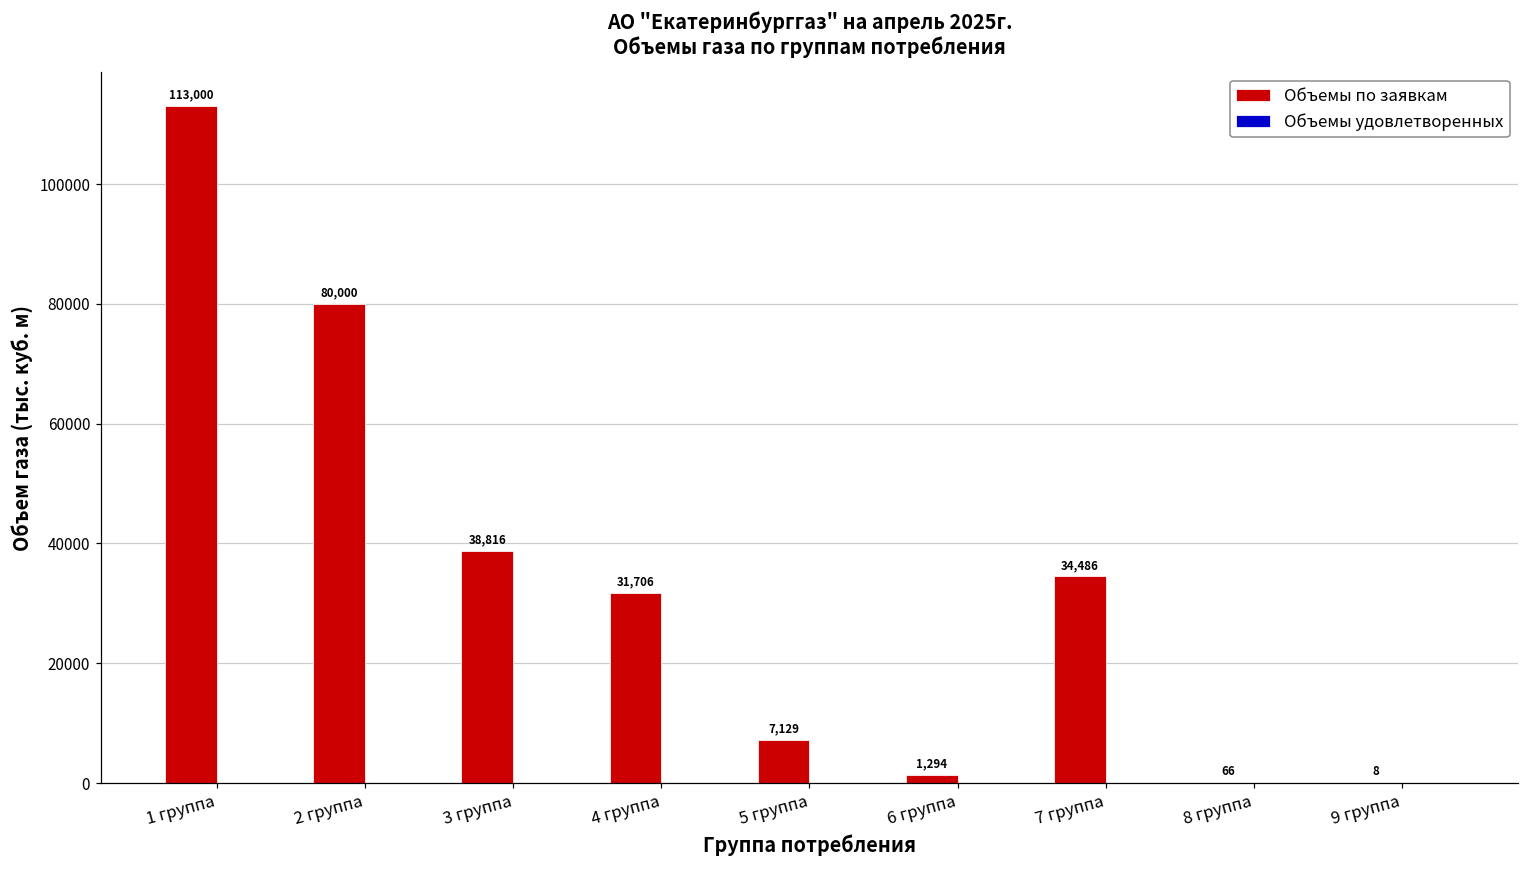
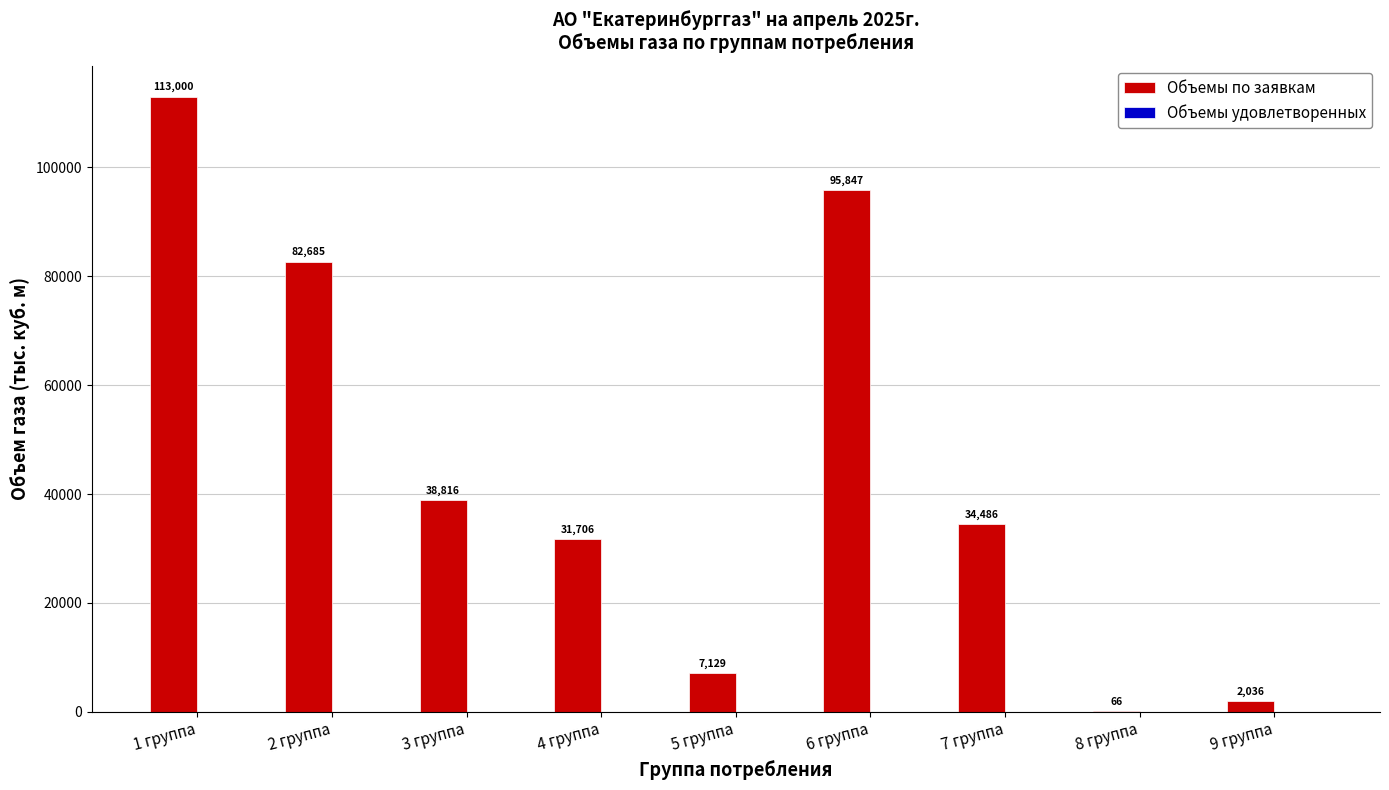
Объемы по заявкам, 2 группа: 80,000 -> 82,685
Объемы по заявкам, 6 группа: 1,294 -> 95,847
Объемы по заявкам, 9 группа: 8 -> 2,036
